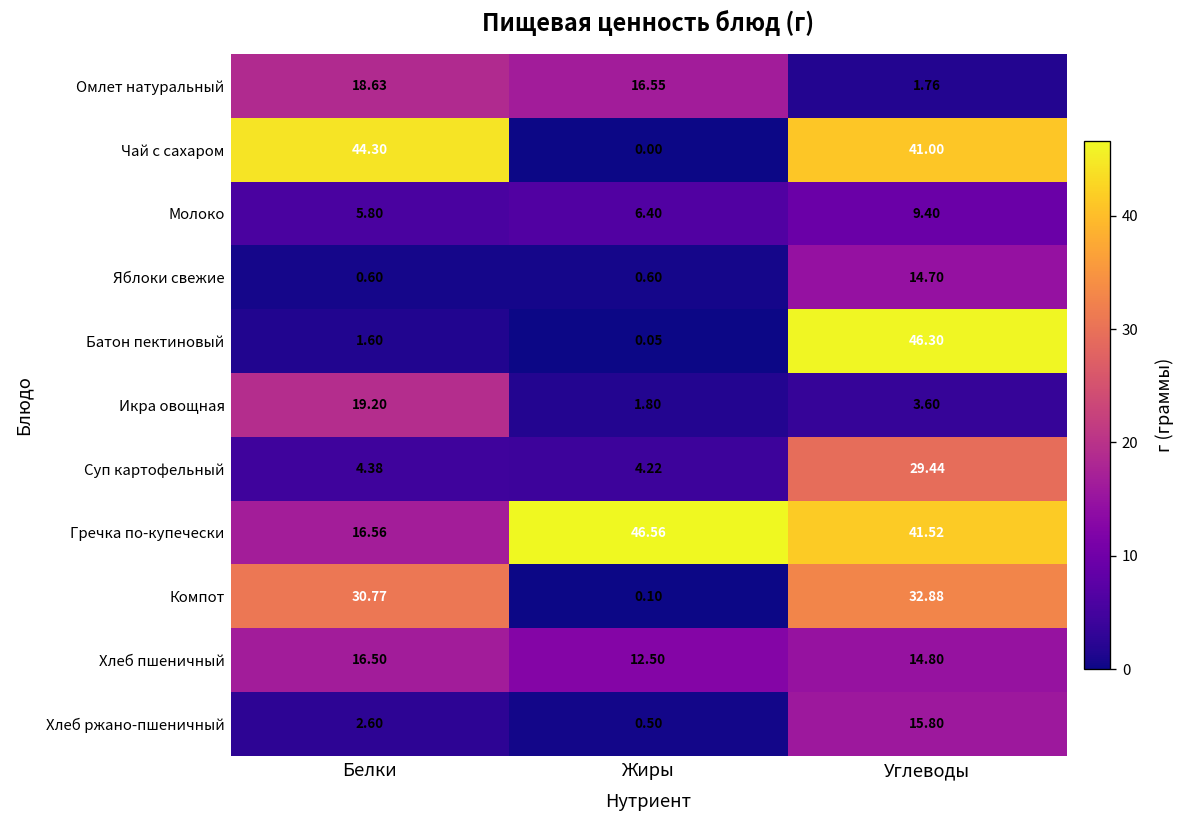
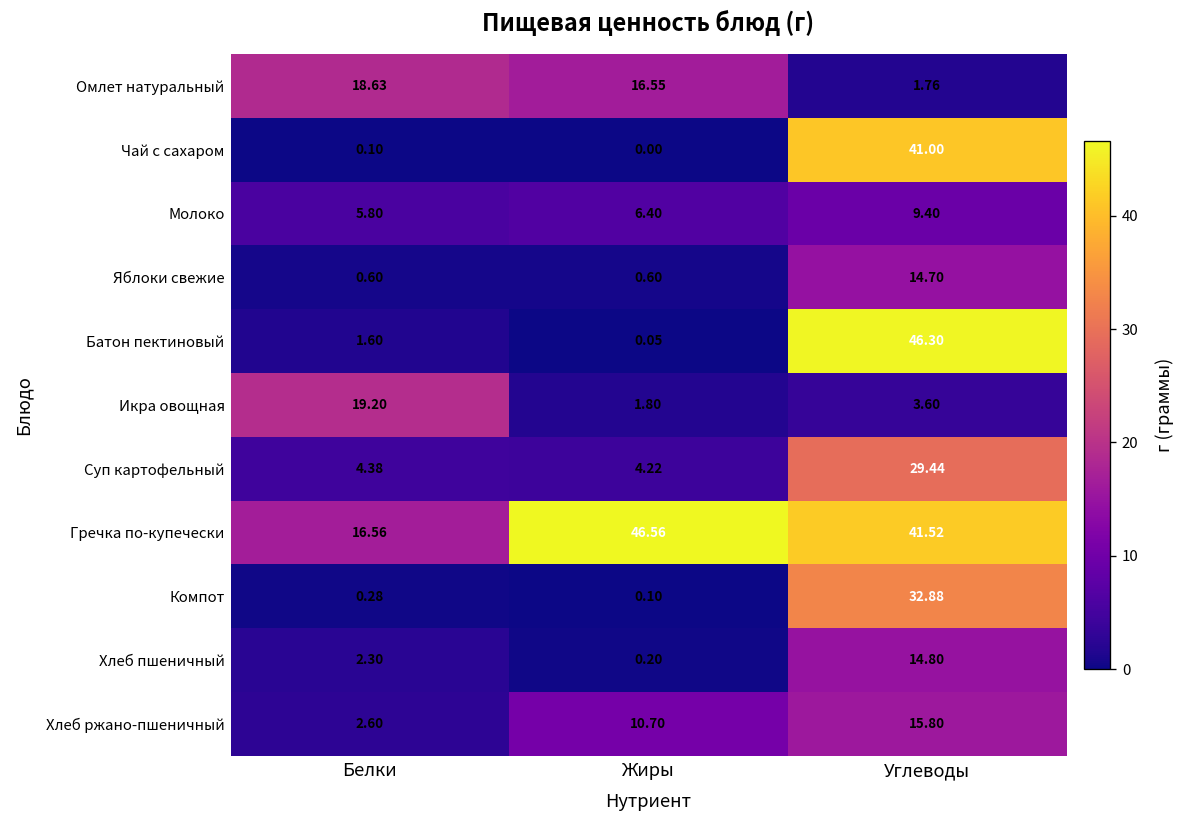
Чай с сахаром, Белки: 44.30 -> 0.10
Компот, Белки: 30.77 -> 0.28
Хлеб пшеничный, Белки: 16.50 -> 2.30
Хлеб пшеничный, Жиры: 12.50 -> 0.20
Хлеб ржано-пшеничный, Жиры: 0.50 -> 10.70
